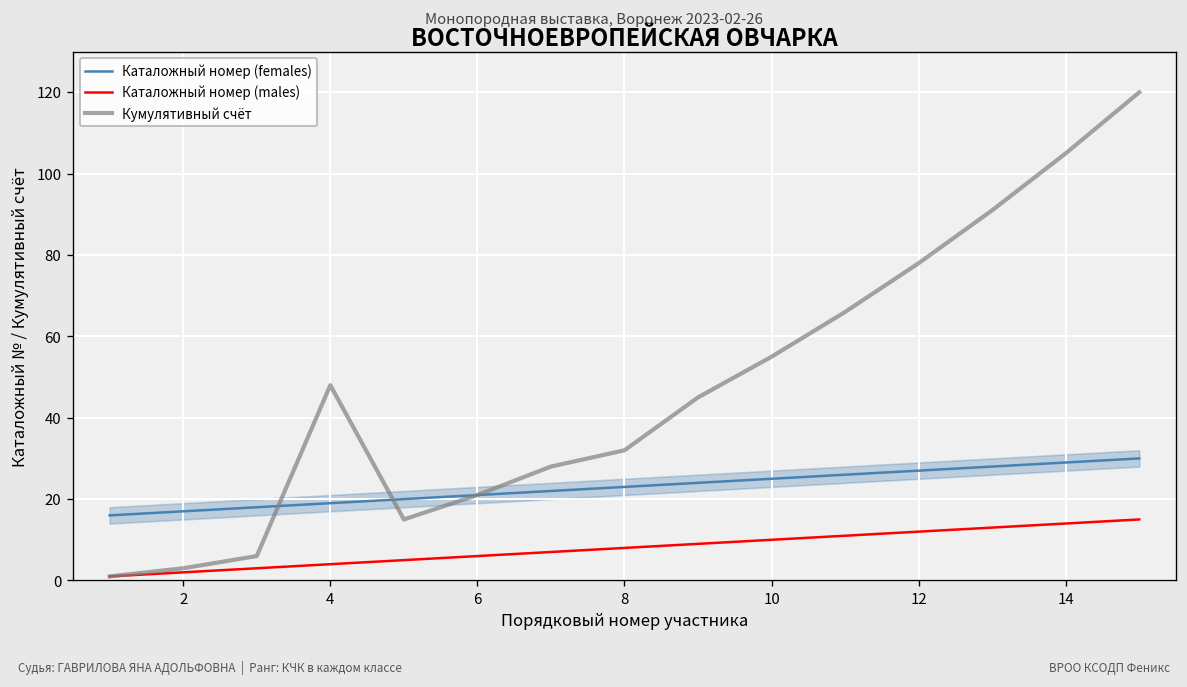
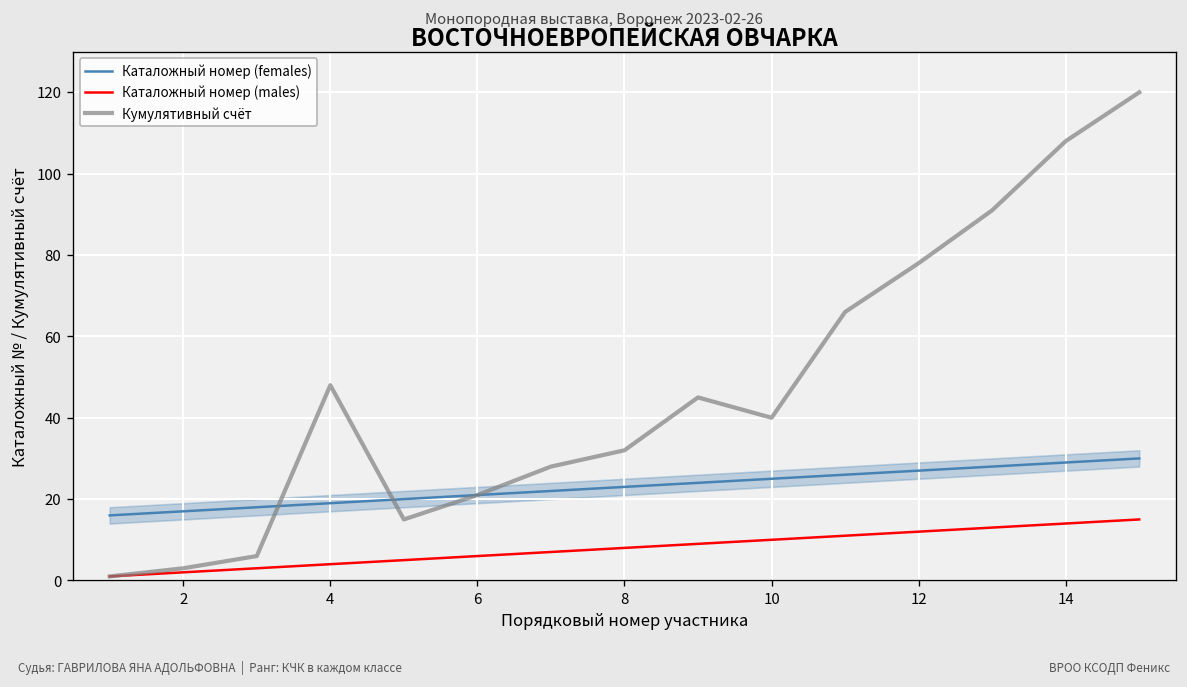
Кумулятивный счёт, 10: 55 -> 40
Кумулятивный счёт, 14: 105 -> 108
